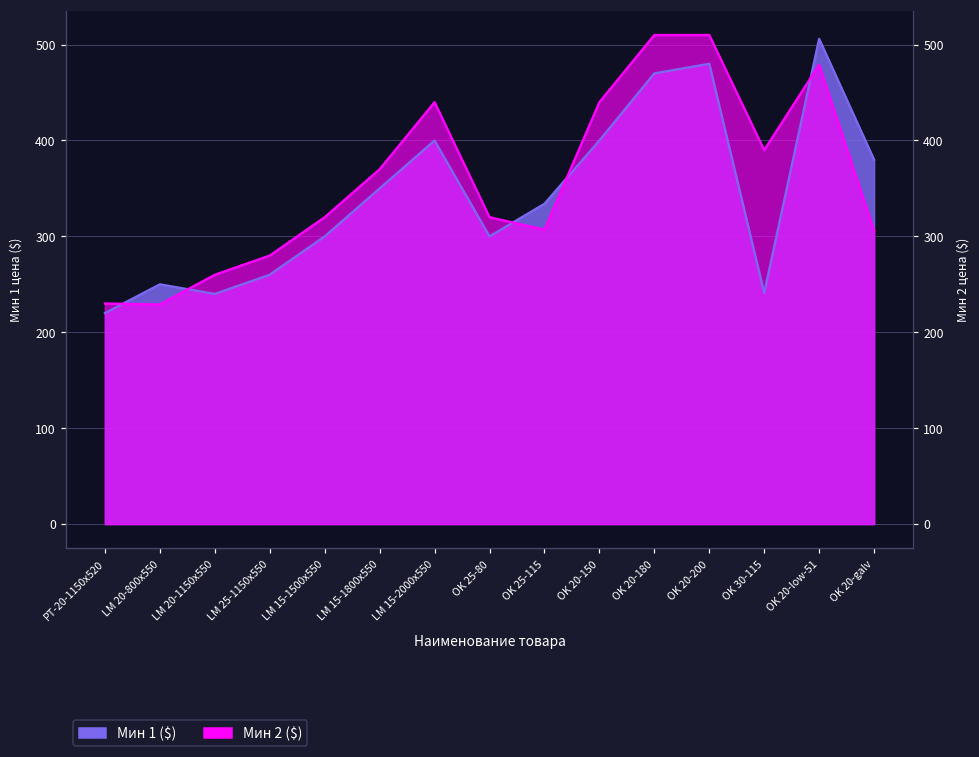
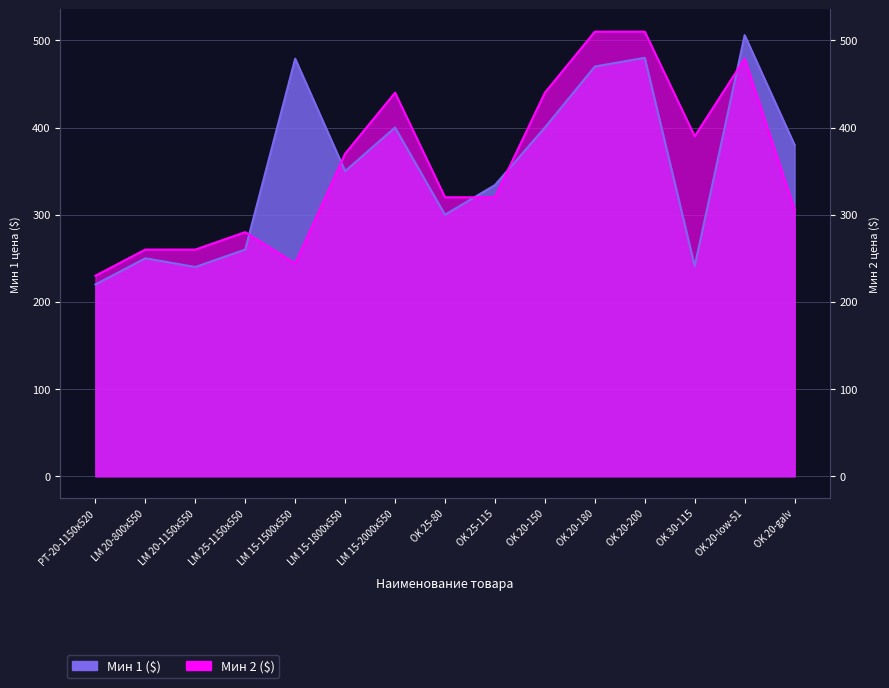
Мин 2 ($), LM 20-800x550: 230 -> 260
Мин 1 ($), LM 15-1500x550: 300 -> 480
Мин 2 ($), LM 15-1500x550: 320 -> 240
Мин 2 ($), OK 25-115: 310 -> 320
